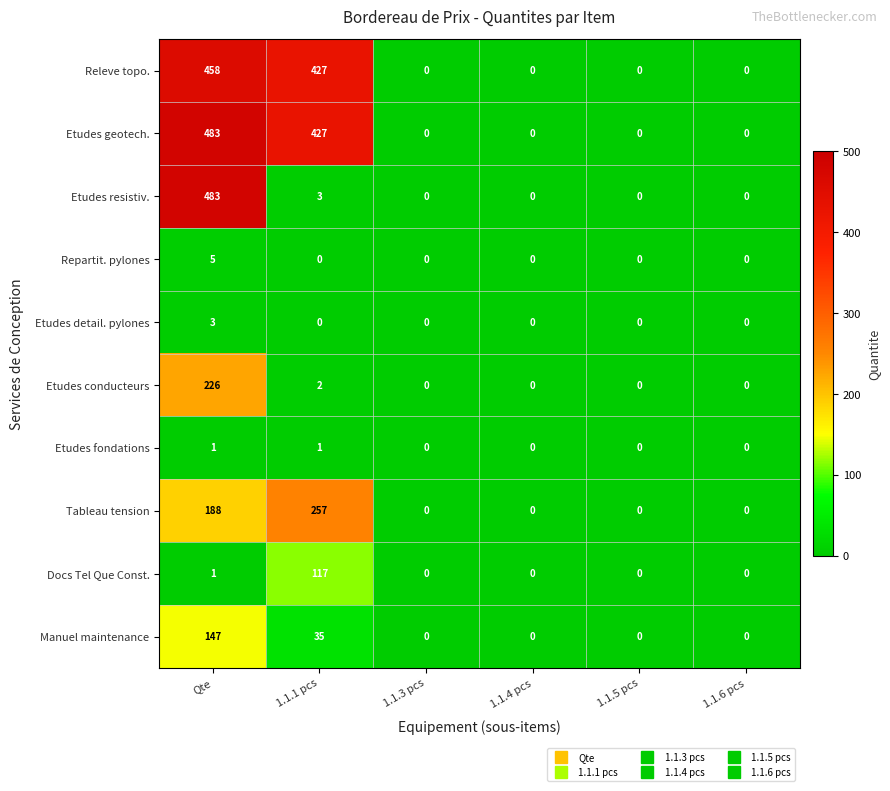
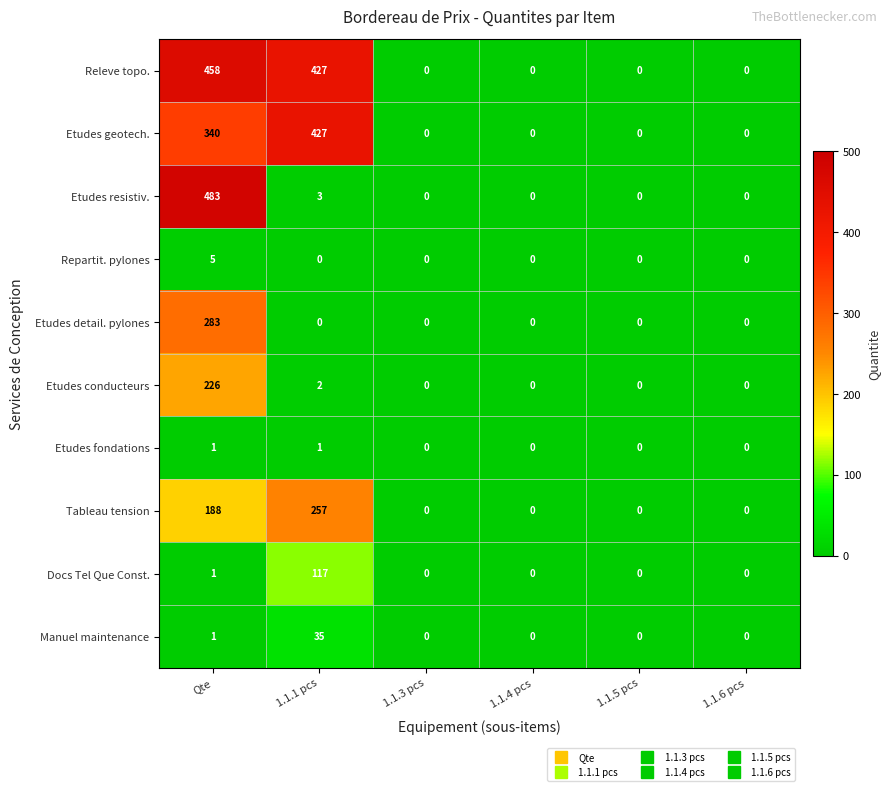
Etudes geotech., Qte: 483 -> 340
Etudes detail. pylones, Qte: 3 -> 283
Manuel maintenance, Qte: 147 -> 1
